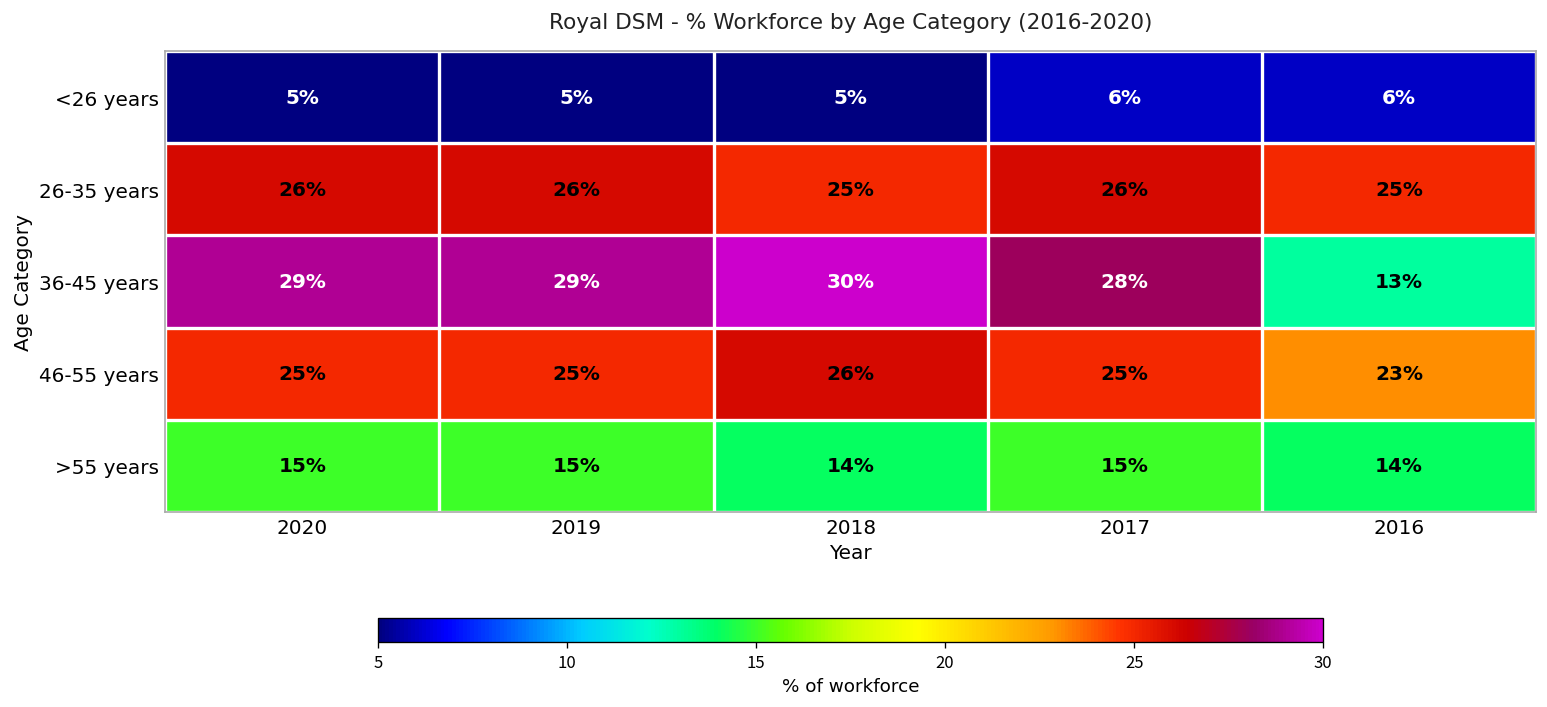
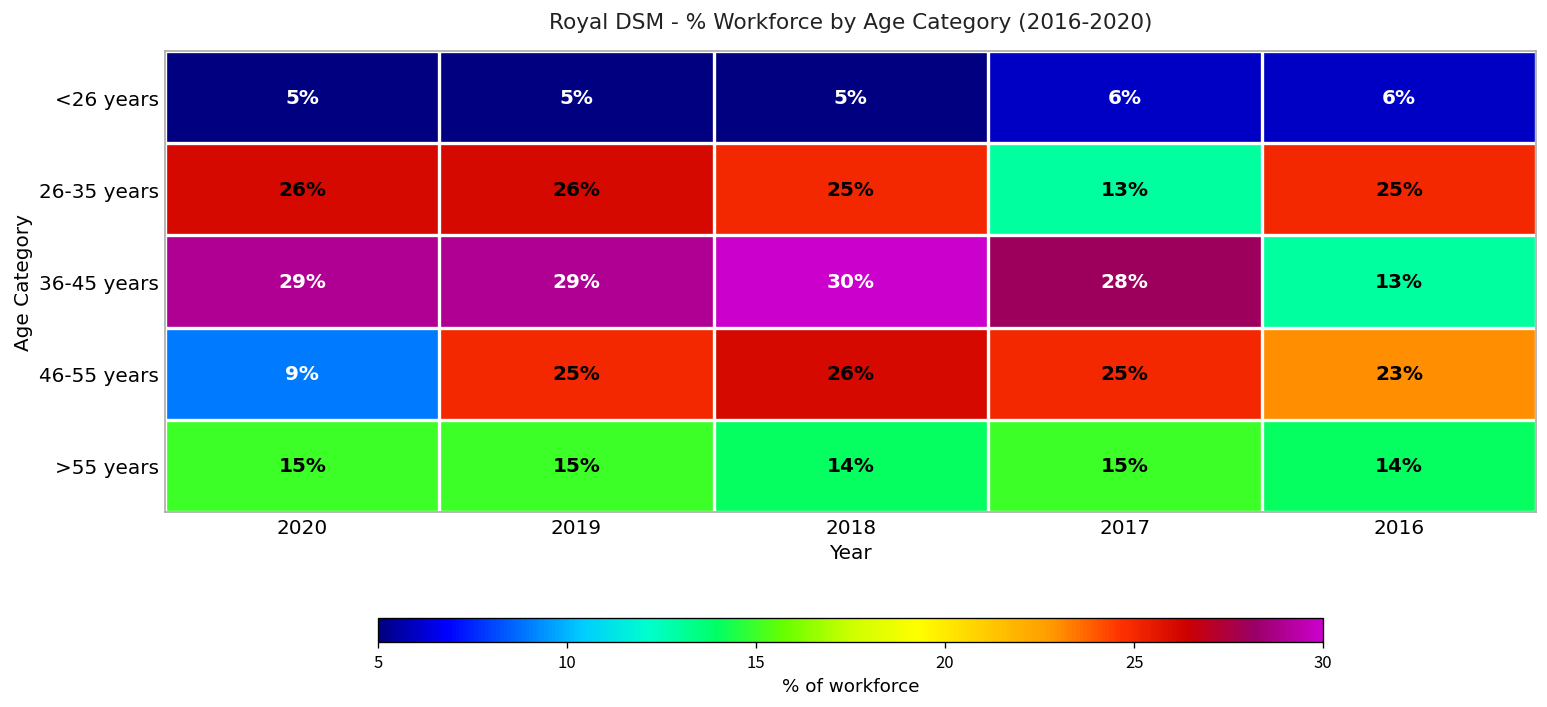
26-35 years, 2017: 26% -> 13%
46-55 years, 2020: 25% -> 9%
